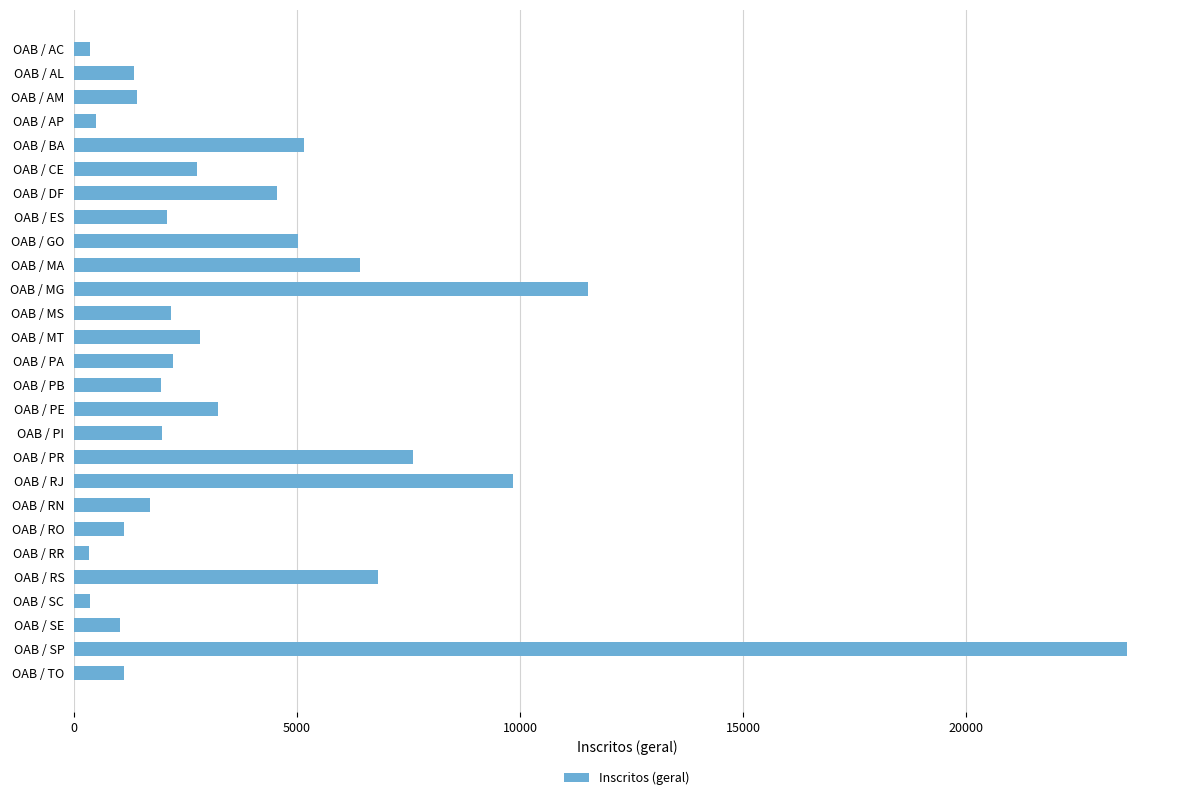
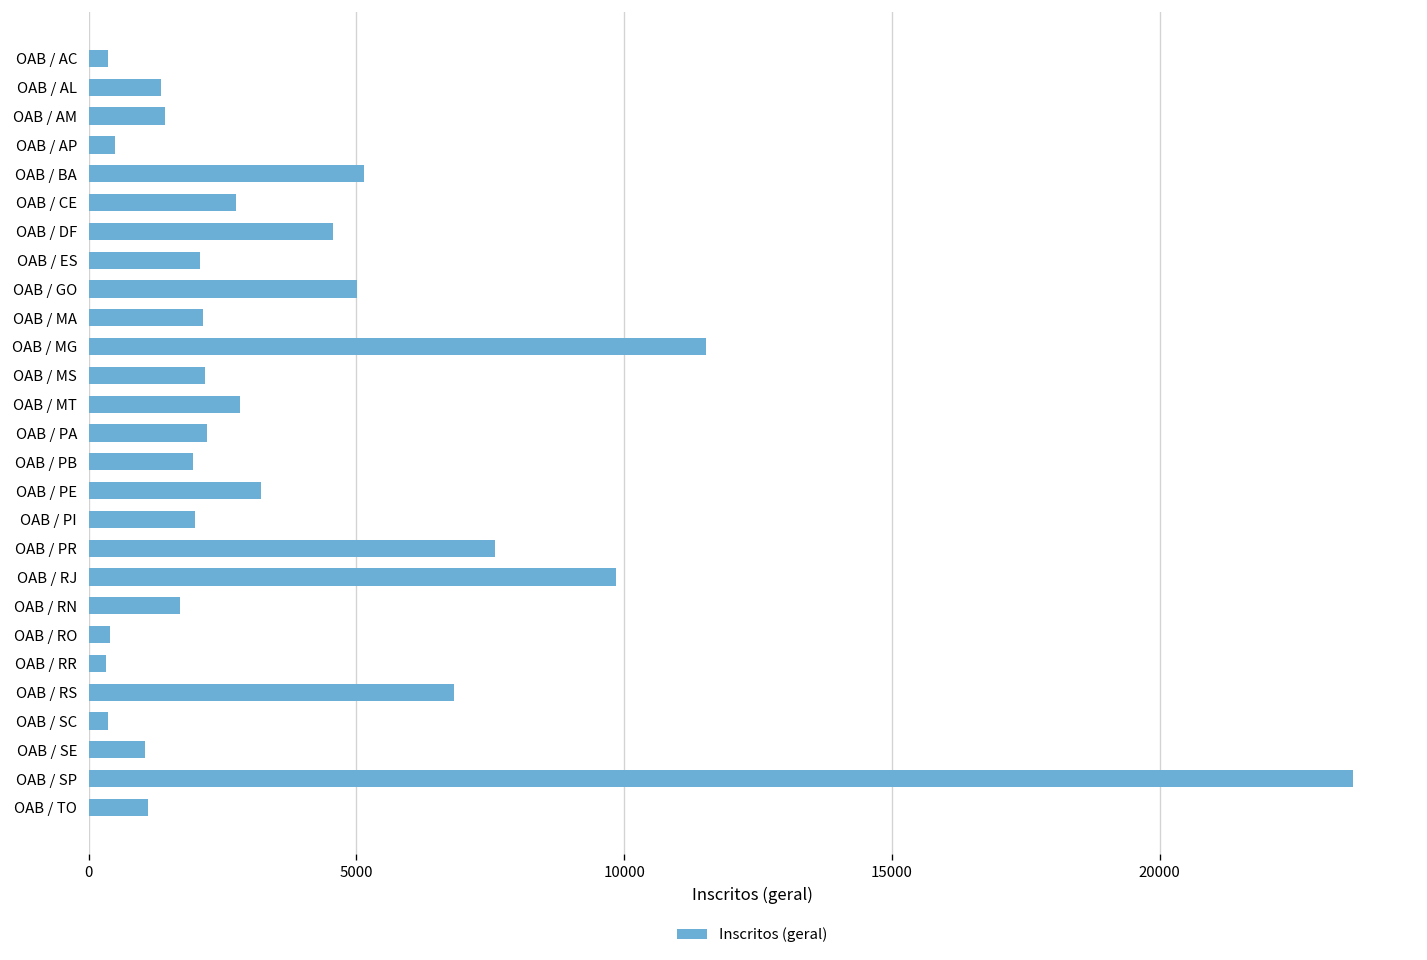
OAB / MA: 6400 -> 2100
OAB / RO: 1100 -> 400
